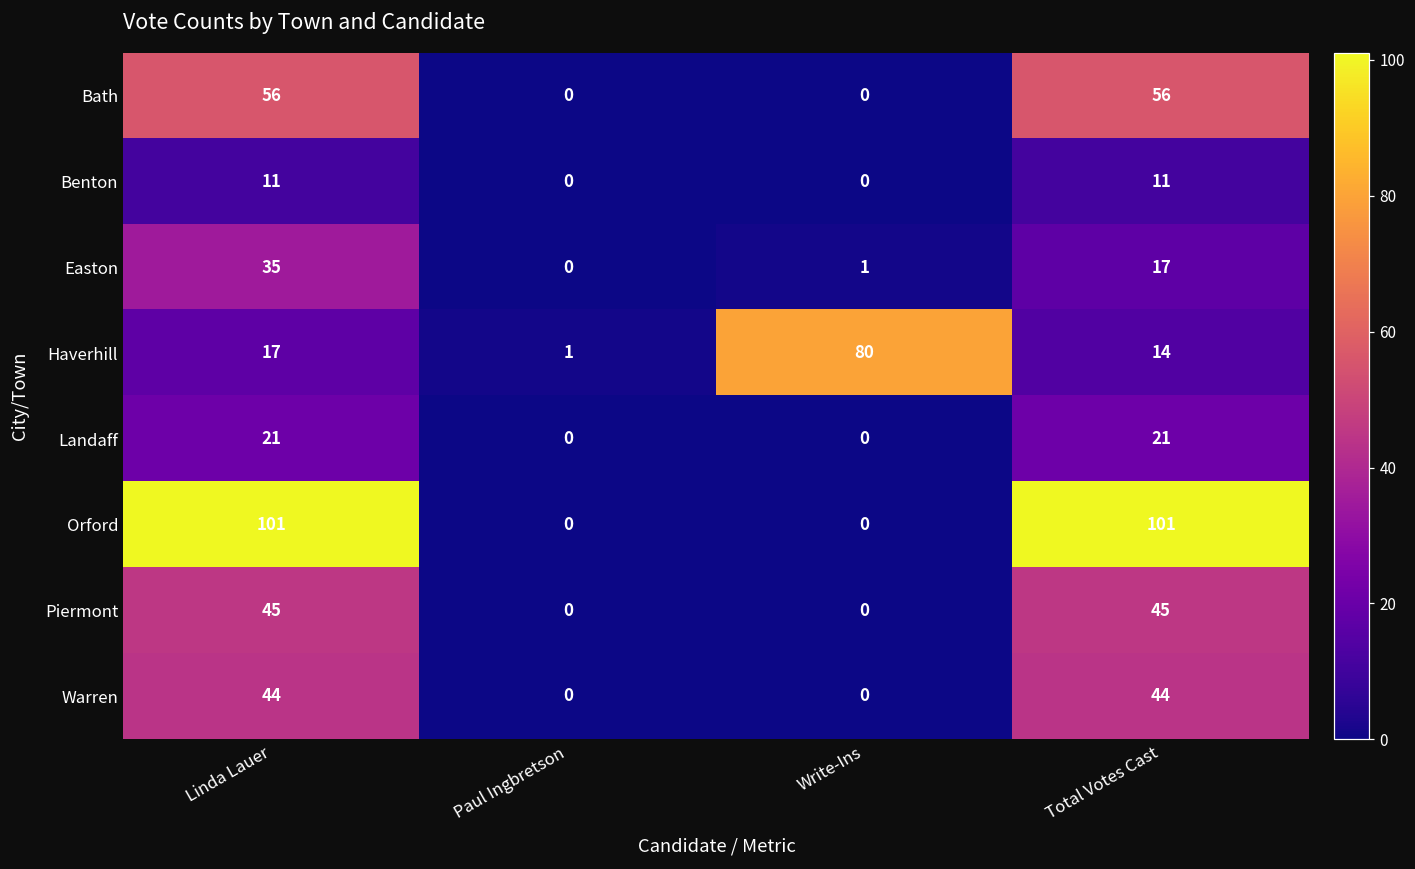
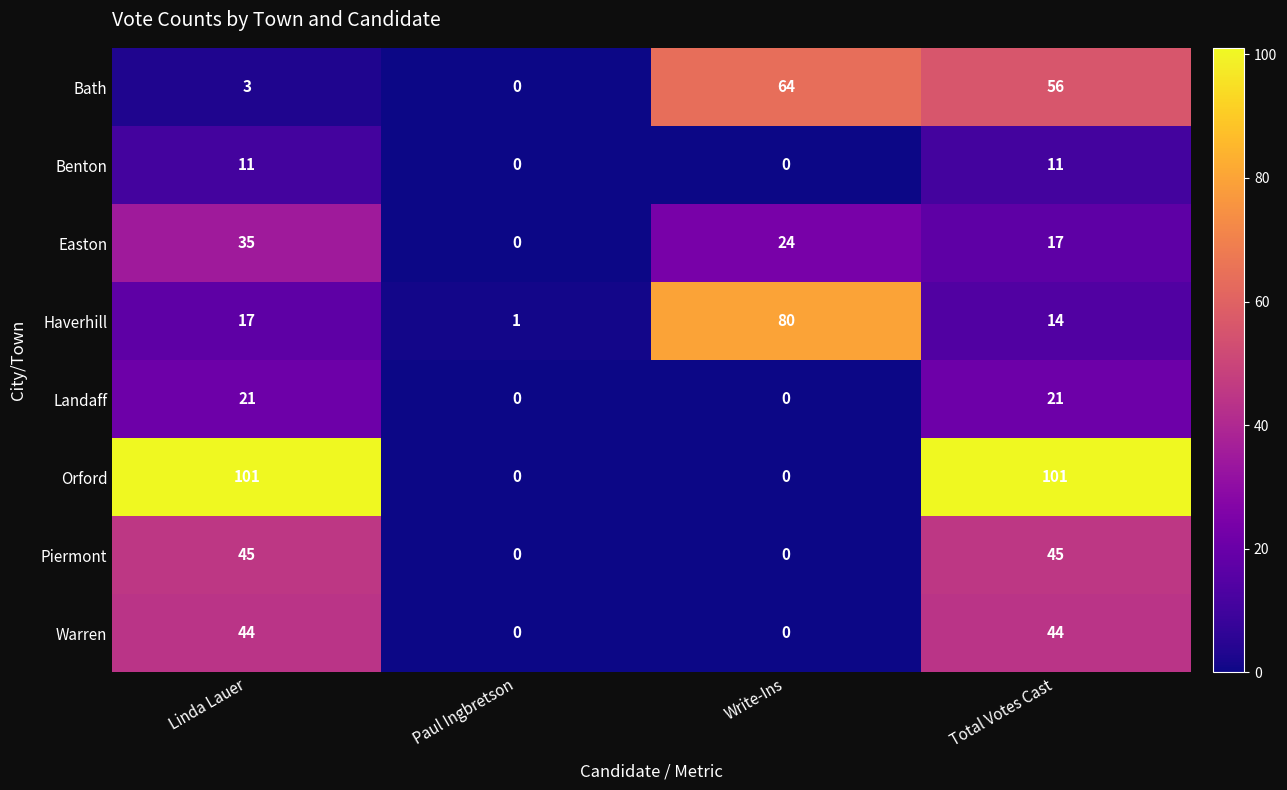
Bath, Linda Lauer: 56 -> 3
Bath, Write-Ins: 0 -> 64
Easton, Write-Ins: 1 -> 24
